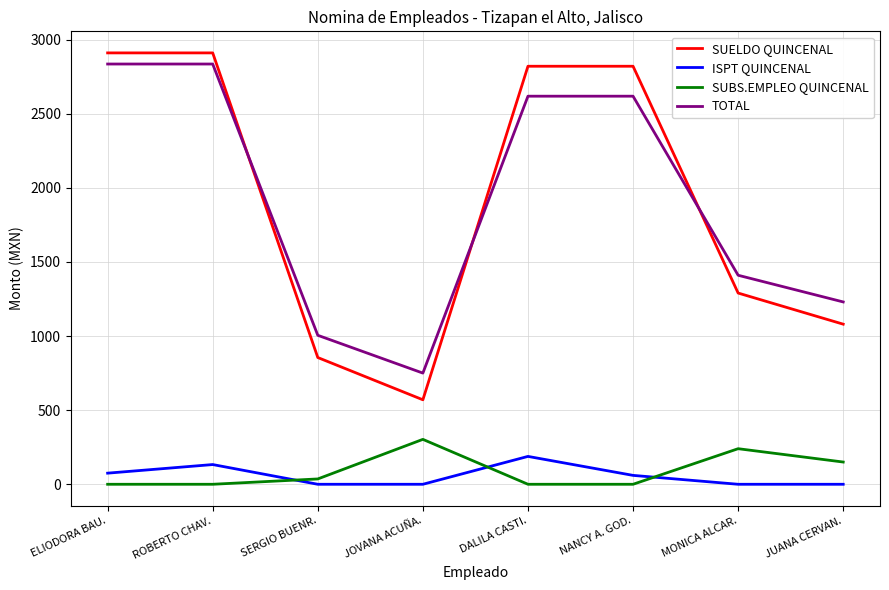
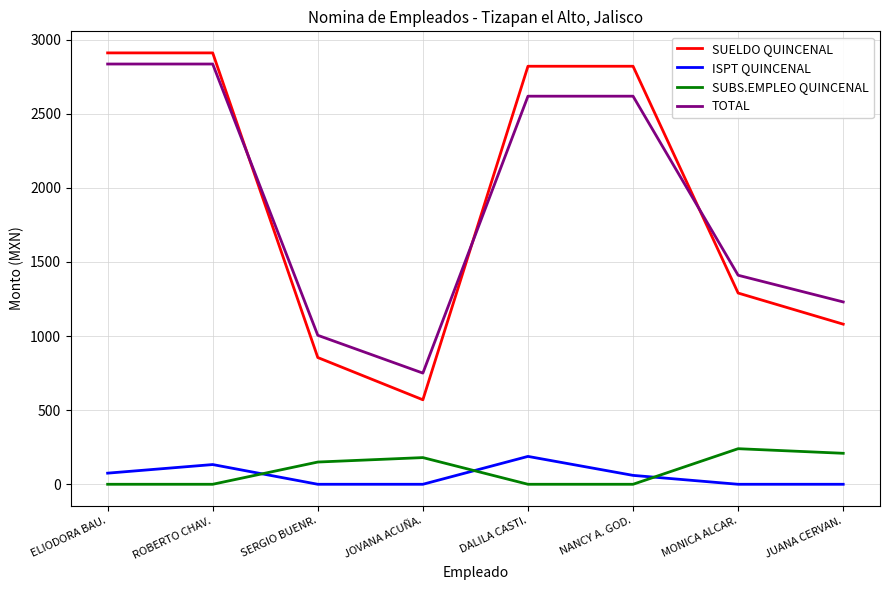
SUBS.EMPLEO QUINCENAL, SERGIO BUENR.: 40 -> 150
SUBS.EMPLEO QUINCENAL, JOVANA ACUÑA.: 300 -> 180
SUBS.EMPLEO QUINCENAL, JUANA CERVAN.: 150 -> 210
